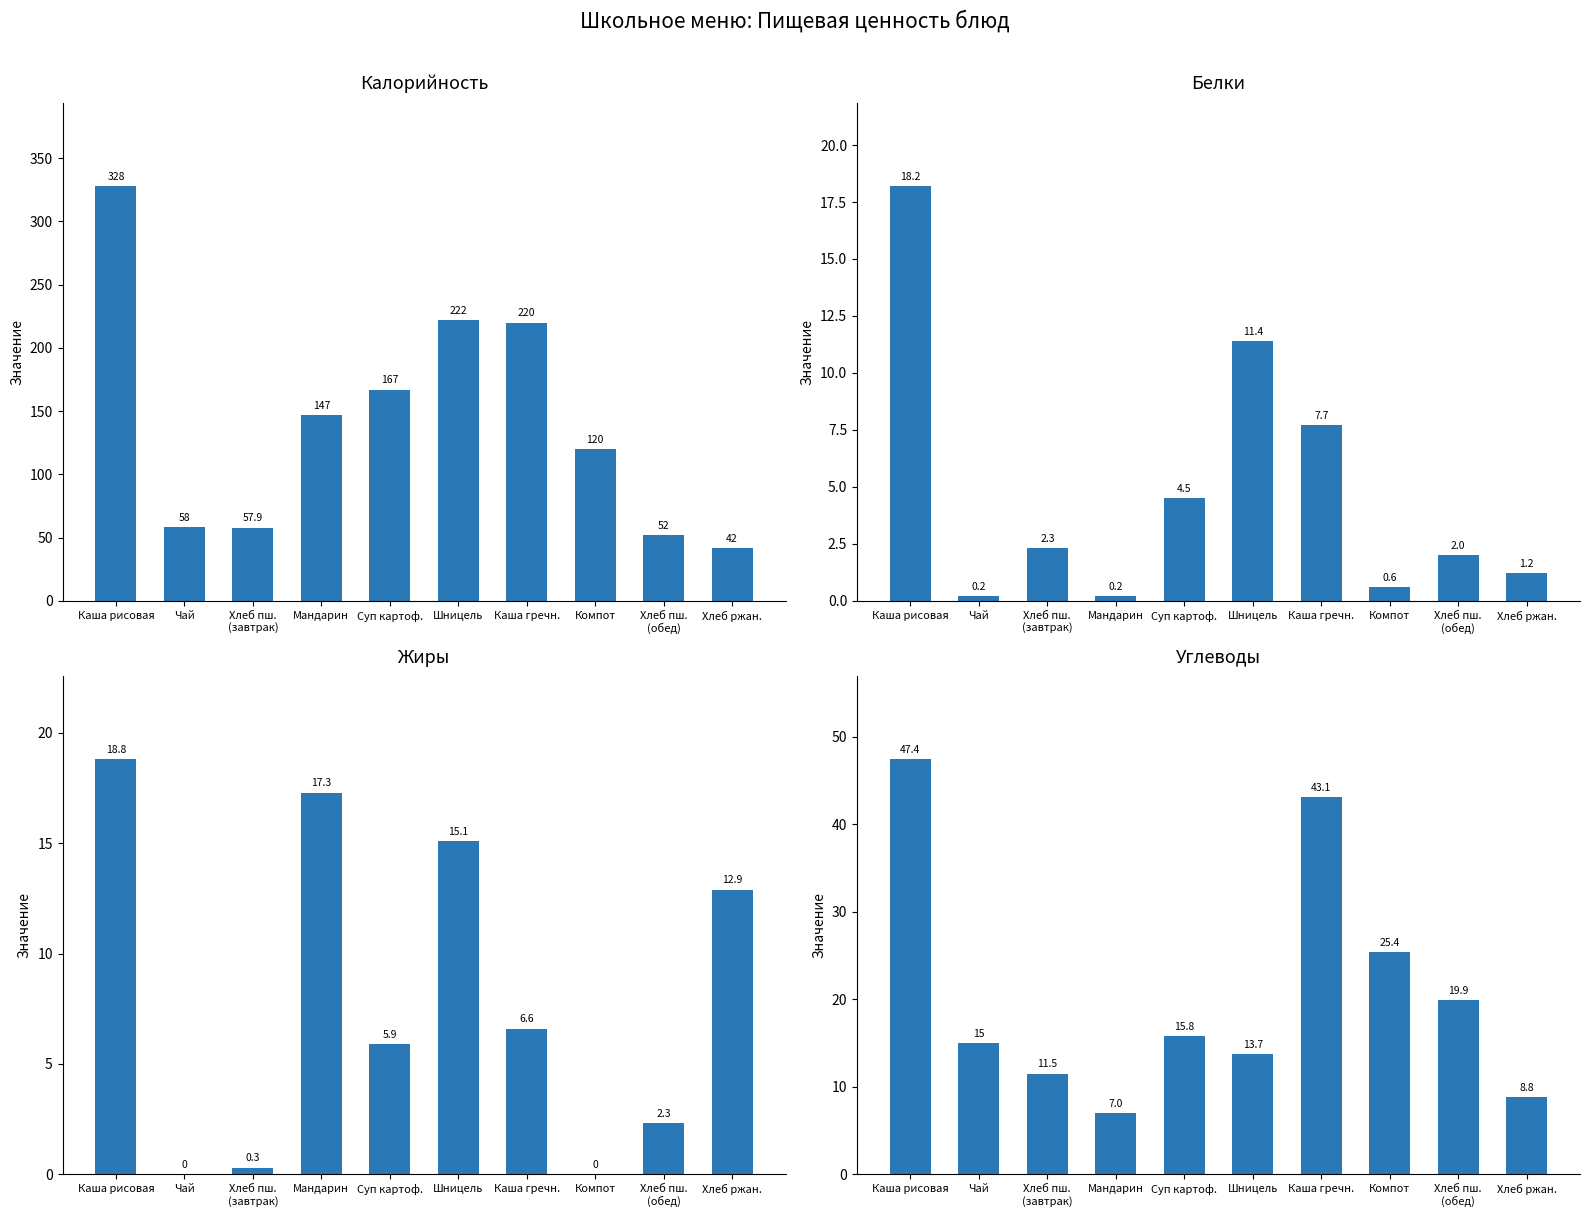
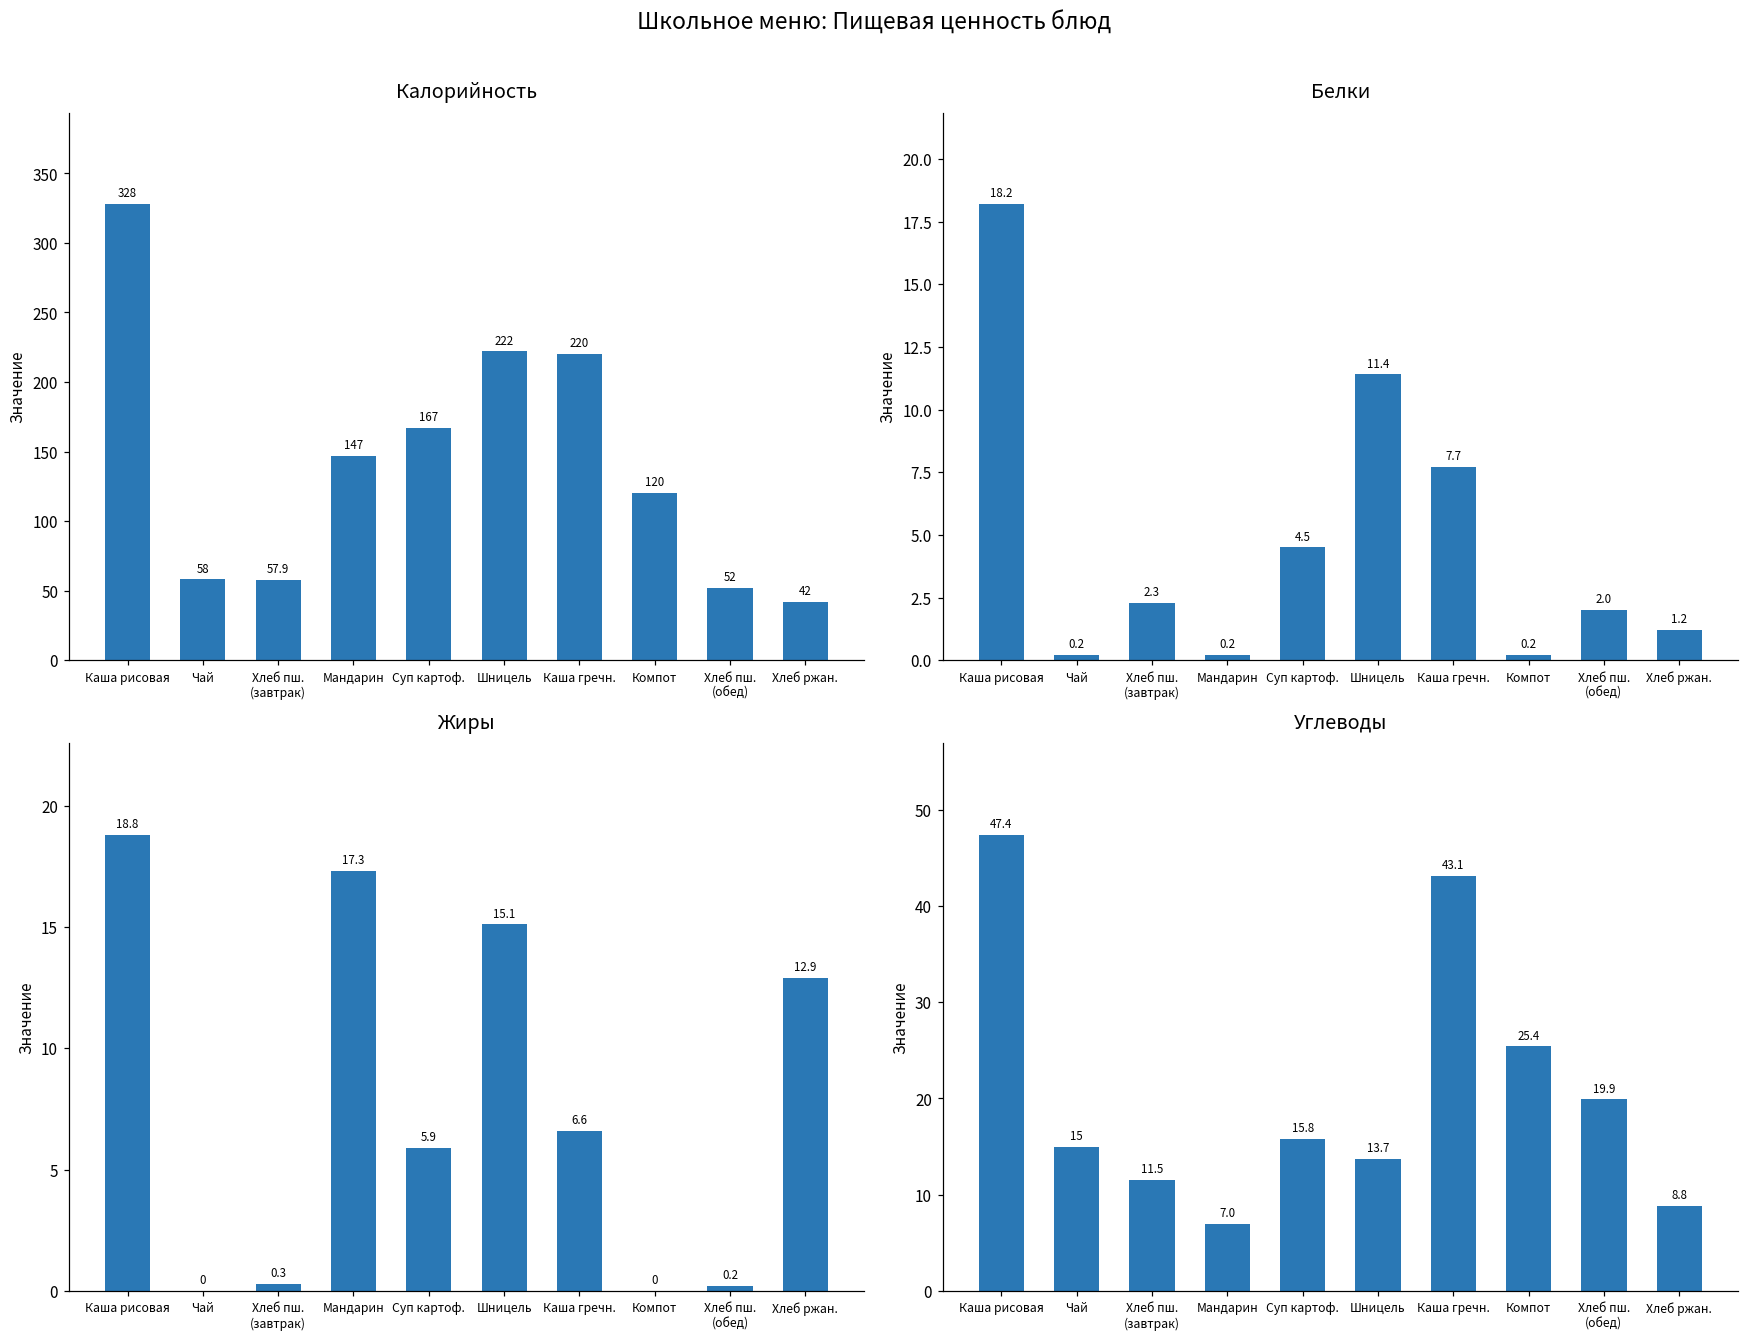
Белки, Компот: 0.6 -> 0.2
Жиры, Хлеб пш. (обед): 2.3 -> 0.2
